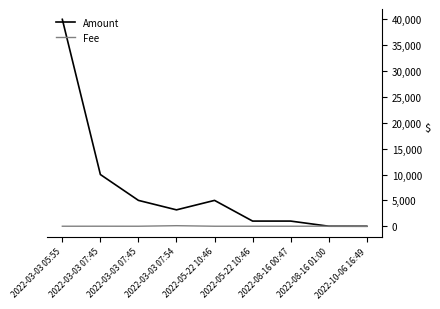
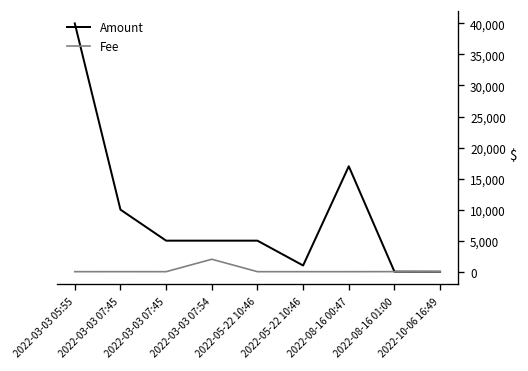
Amount, 2022-03-03 07:54: 3,000 -> 5,000
Fee, 2022-03-03 07:54: 0 -> 2,000
Amount, 2022-08-16 00:47: 1,000 -> 17,000
